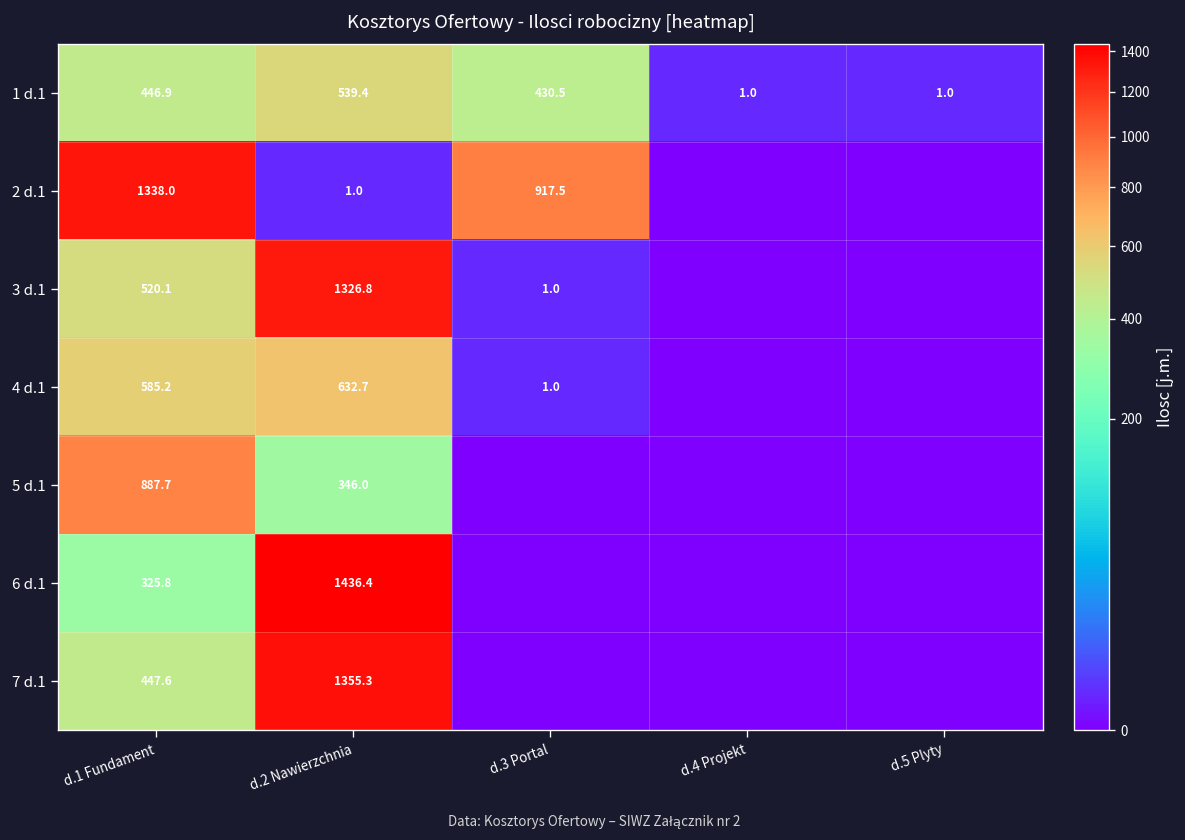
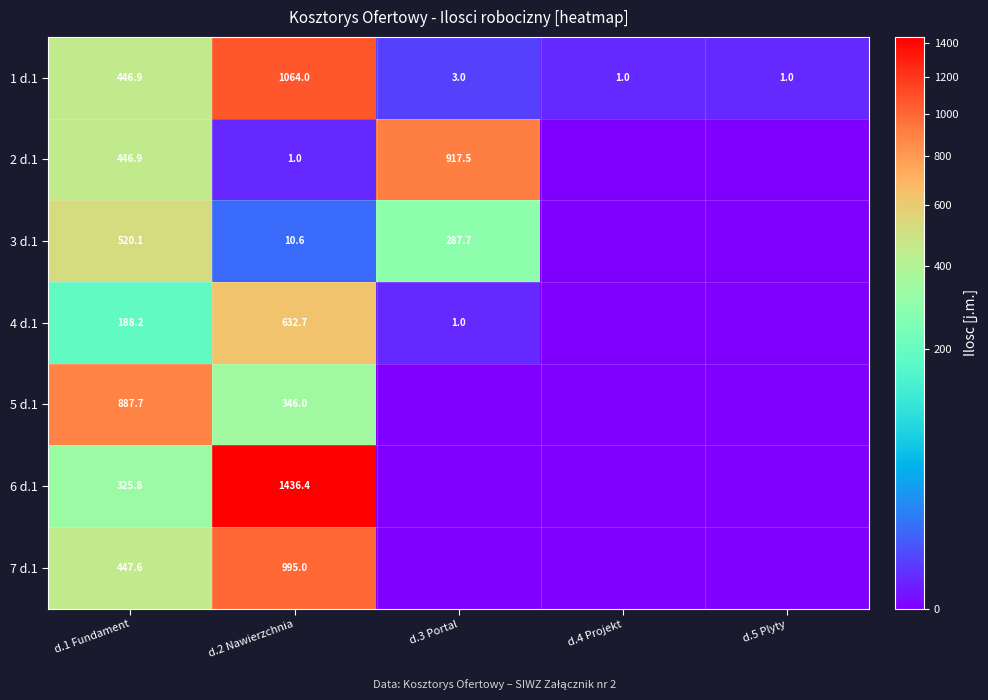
1 d.1, d.2 Nawierzchnia: 539.4 -> 1064.0
1 d.1, d.3 Portal: 430.5 -> 3.0
2 d.1, d.1 Fundament: 1338.0 -> 446.9
3 d.1, d.2 Nawierzchnia: 1326.8 -> 10.6
3 d.1, d.3 Portal: 1.0 -> 287.7
4 d.1, d.1 Fundament: 585.2 -> 188.2
7 d.1, d.2 Nawierzchnia: 1355.3 -> 995.0
